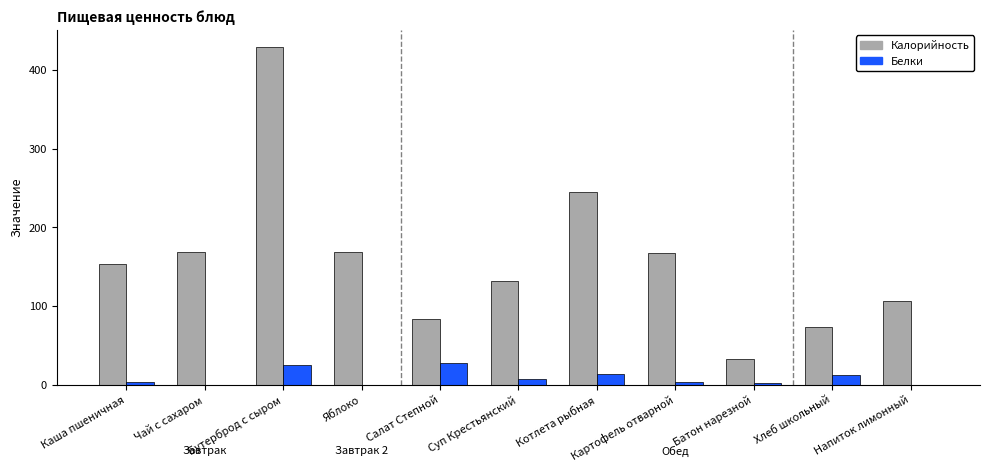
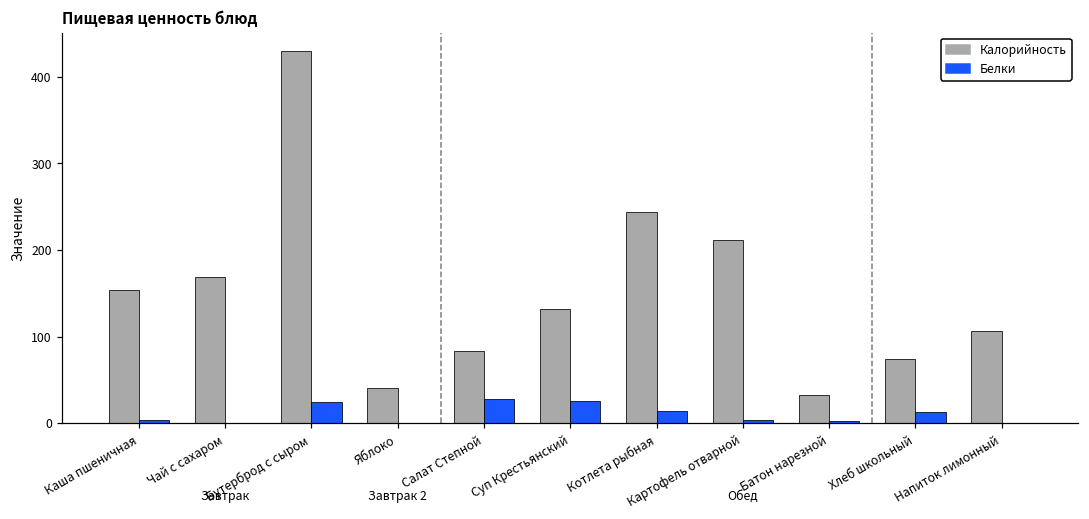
Калорийность, Яблоко: 170 -> 40
Белки, Суп Крестьянский: 10 -> 30
Калорийность, Картофель отварной: 170 -> 210
